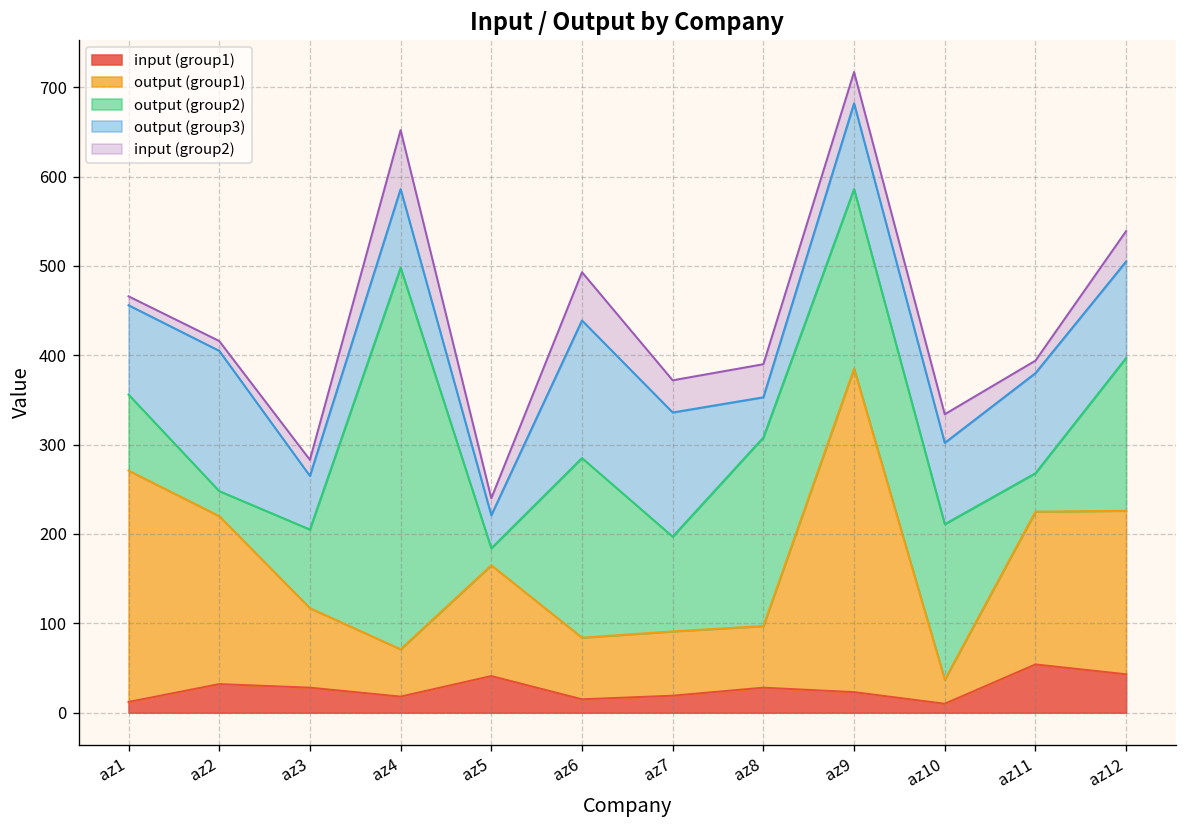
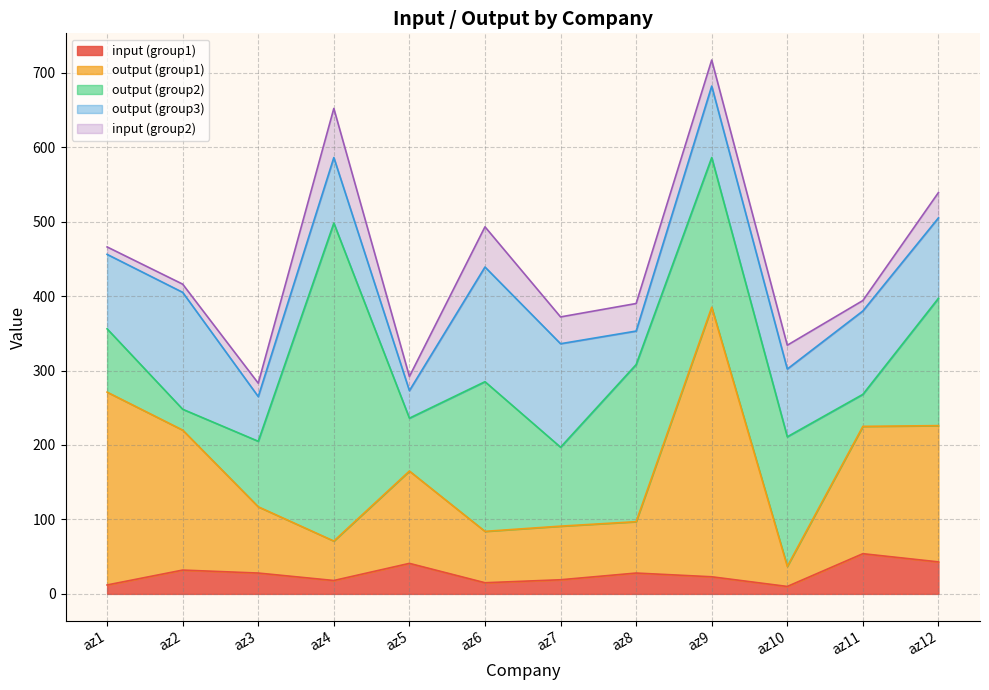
output (group2), az5: 20 -> 70
